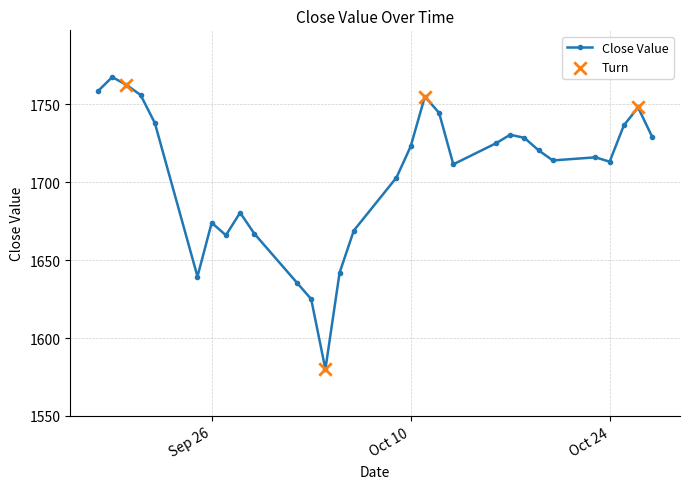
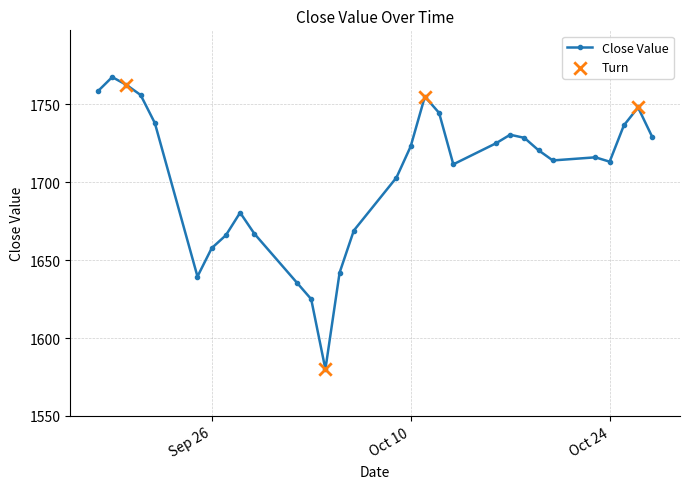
Close Value, Sep 26: 1674 -> 1658
